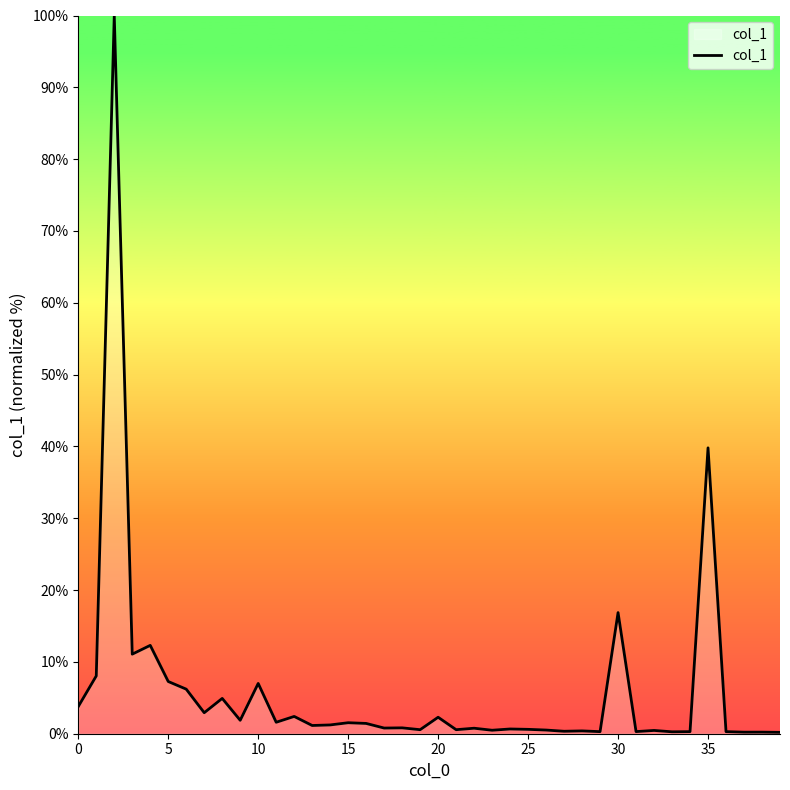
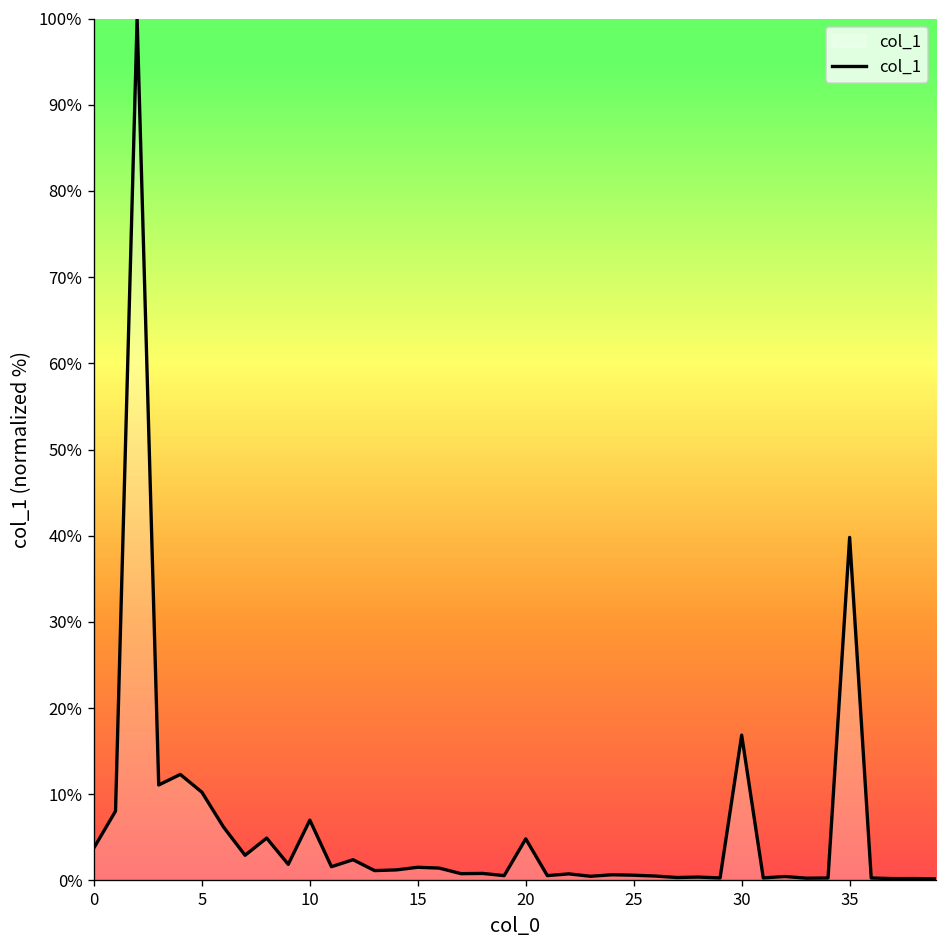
5: 7% -> 10%
20: 2% -> 5%
